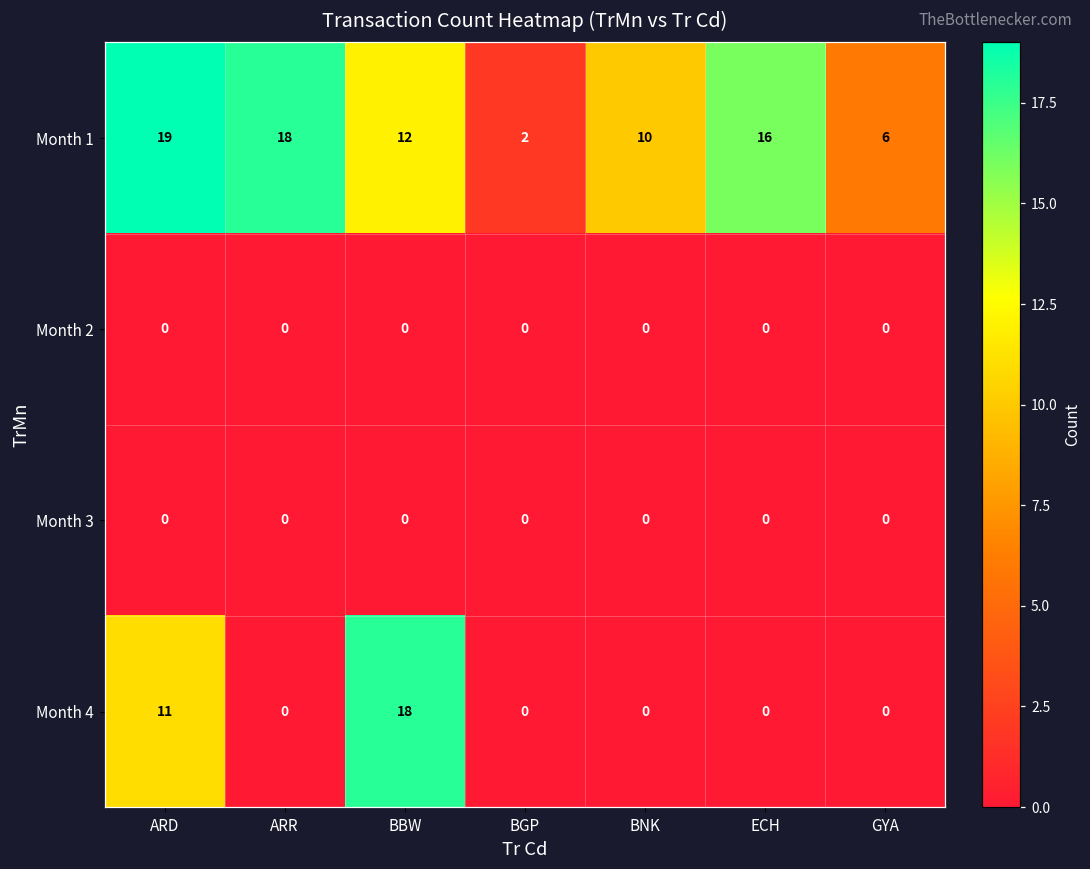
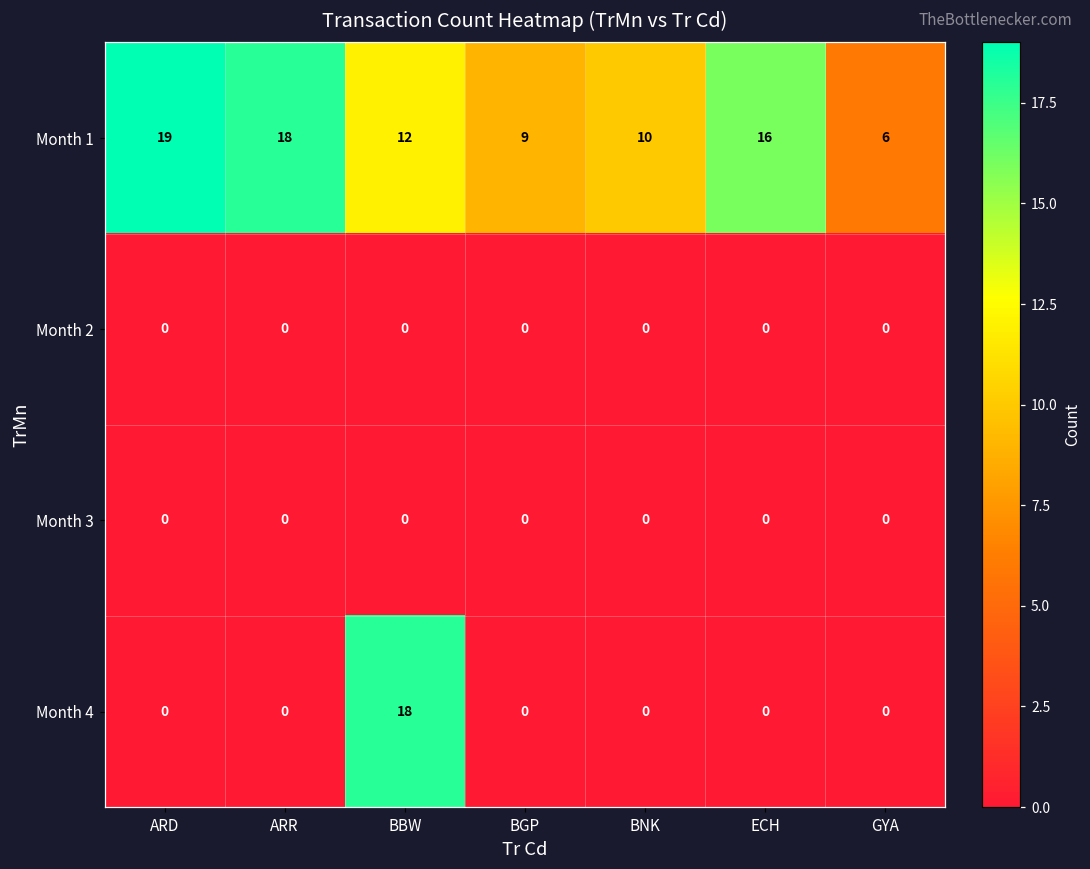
Month 1, BGP: 2 -> 9
Month 4, ARD: 11 -> 0
